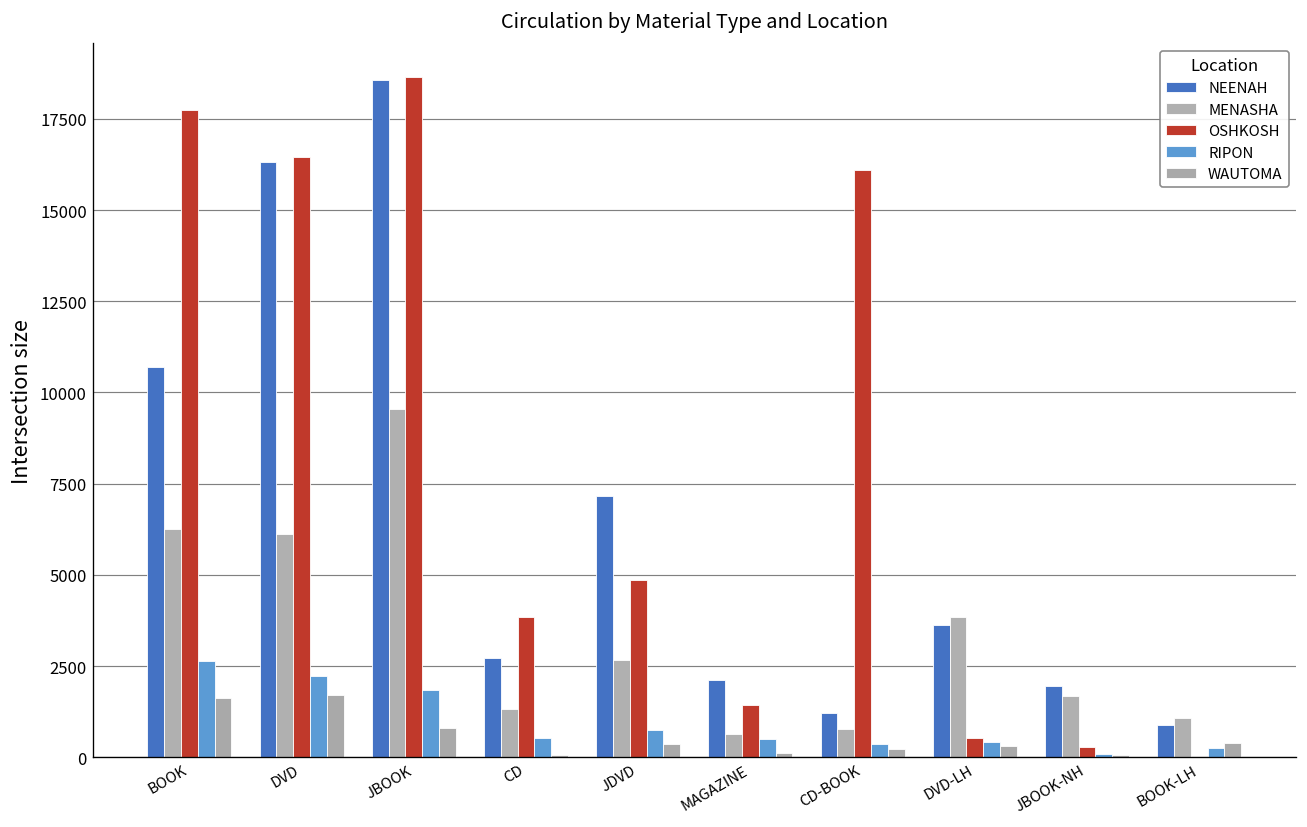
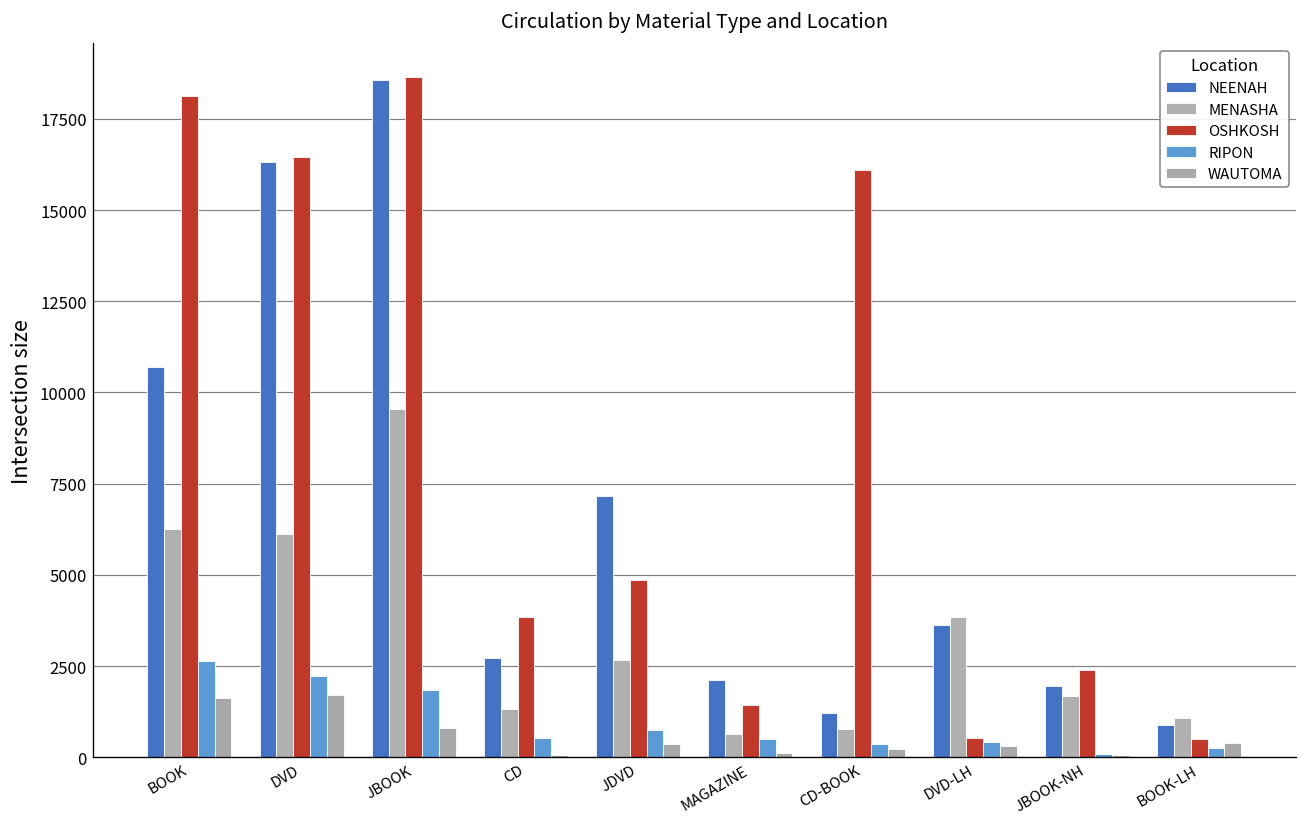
OSHKOSH, BOOK: 17800 -> 18100
OSHKOSH, JBOOK-NH: 300 -> 2400
OSHKOSH, BOOK-LH: 0 -> 500
